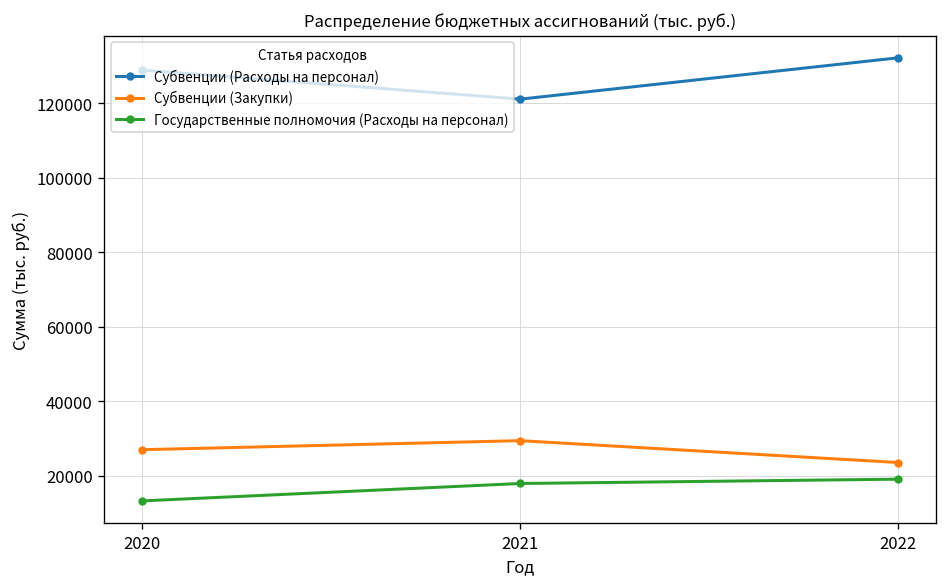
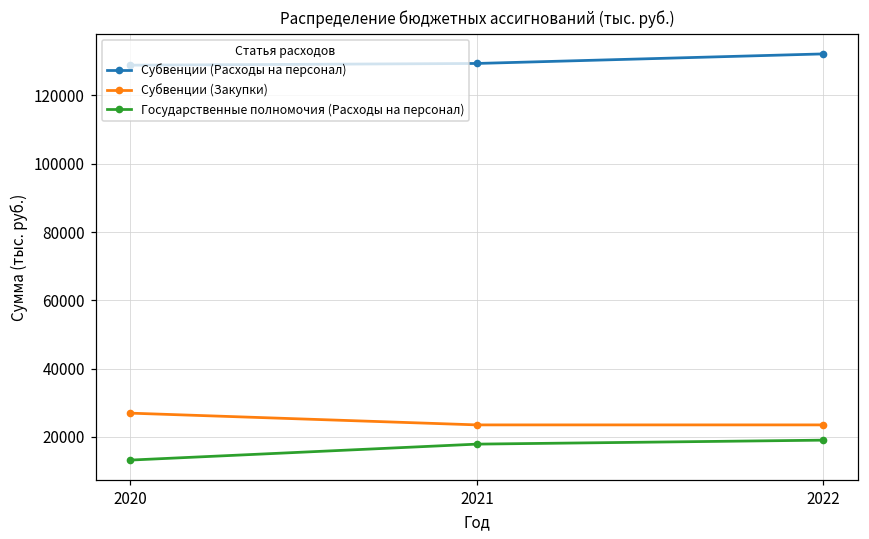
Субвенции (Расходы на персонал), 2021: 121000 -> 129000
Субвенции (Закупки), 2021: 29000 -> 24000
